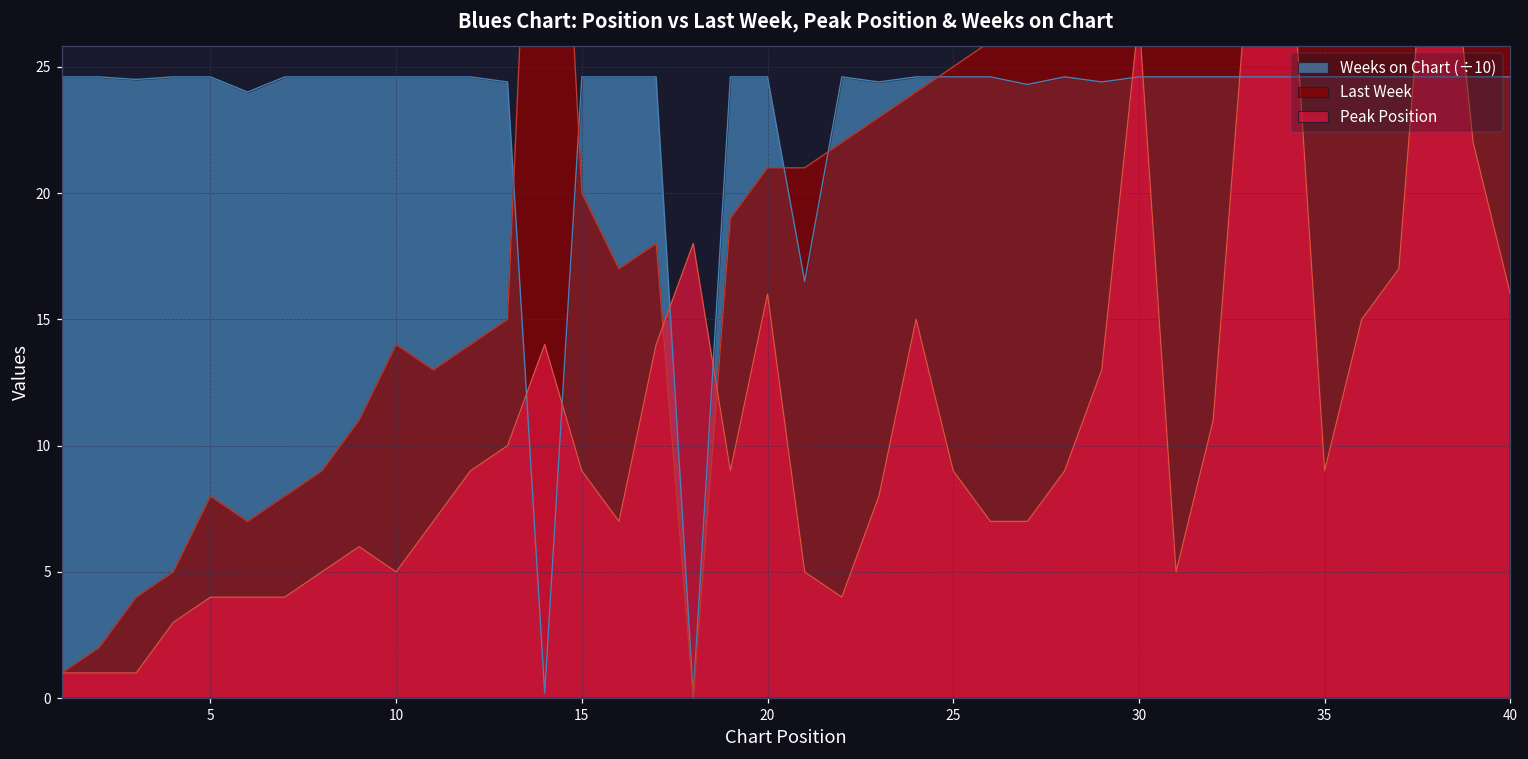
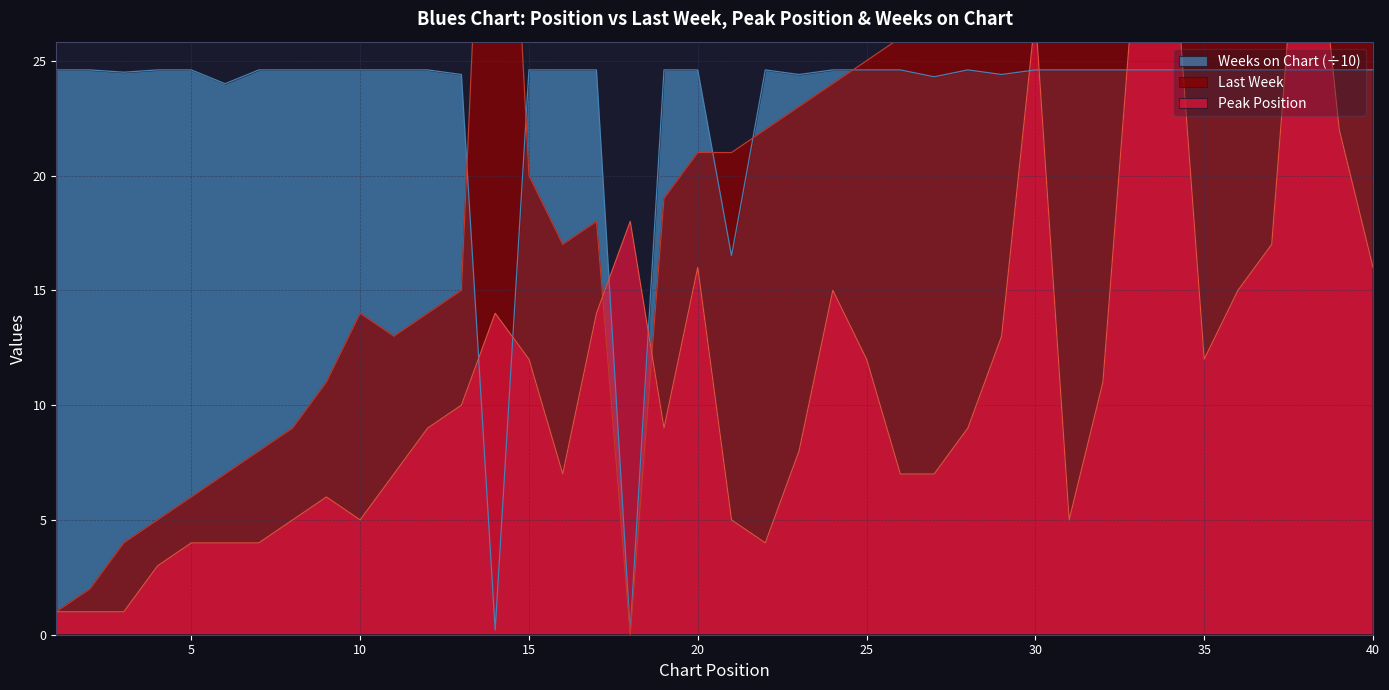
Last Week, 5: 8 -> 6
Peak Position, 15: 9 -> 12
Peak Position, 25: 9 -> 12
Peak Position, 35: 9 -> 12
